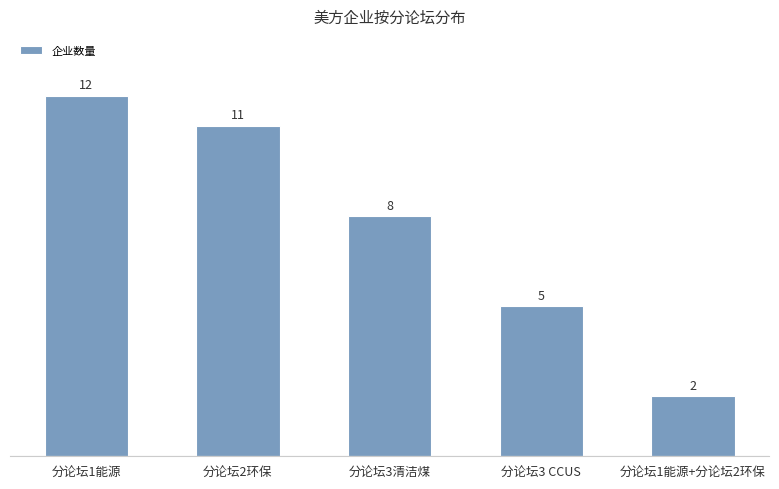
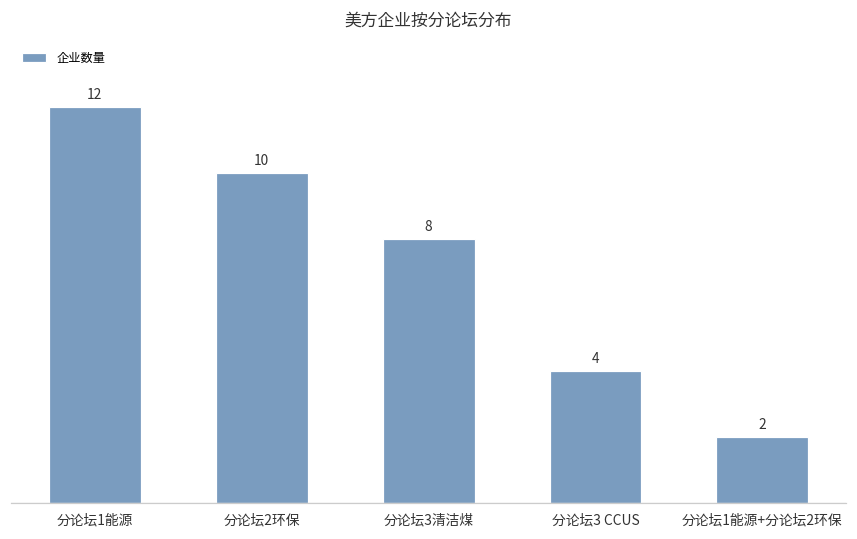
分论坛2环保: 11 -> 10
分论坛3 CCUS: 5 -> 4
